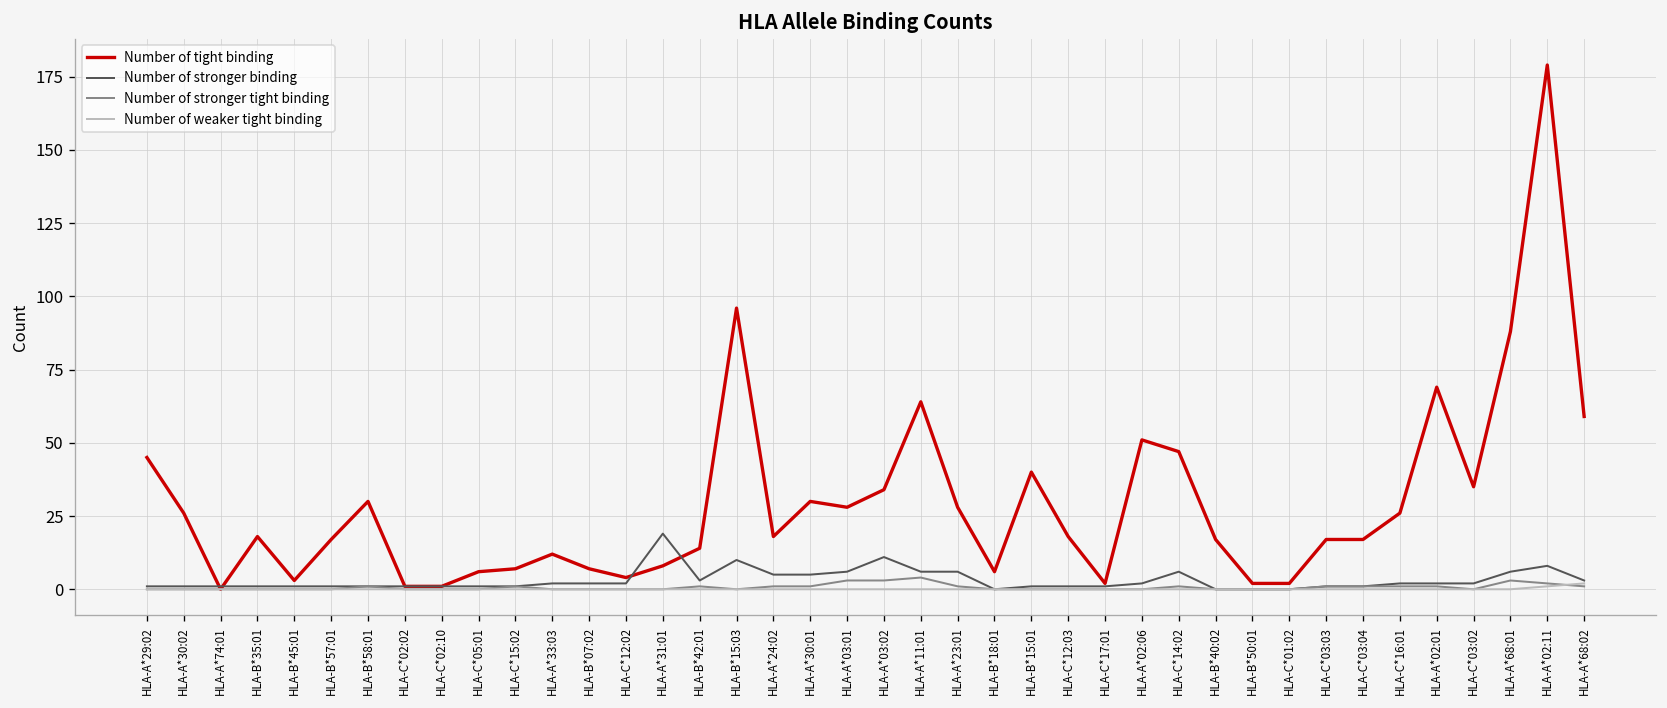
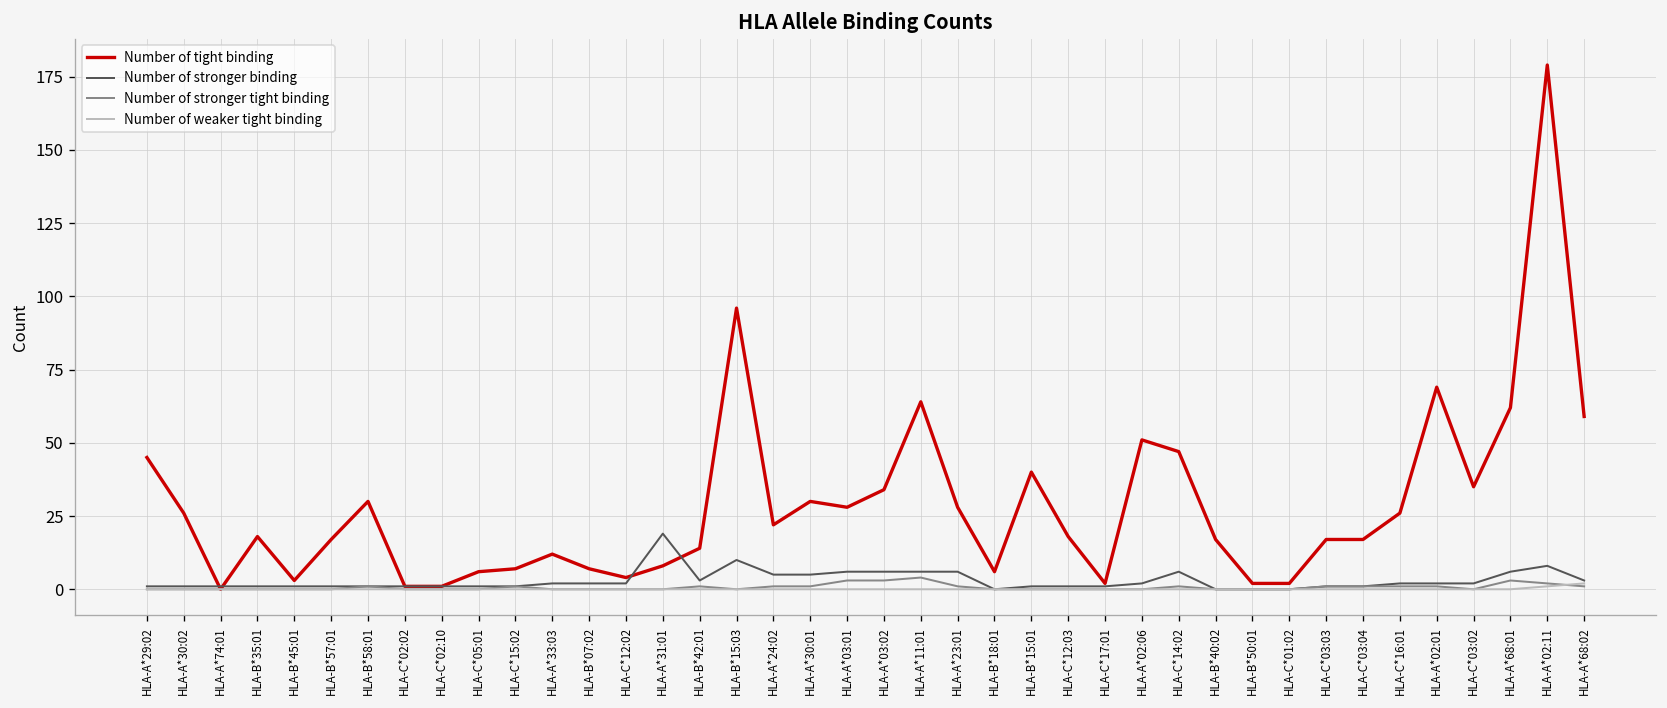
Number of tight binding, HLA-A*24:02: 18 -> 22
Number of stronger binding, HLA-A*03:02: 11 -> 6
Number of tight binding, HLA-A*68:01: 88 -> 62
